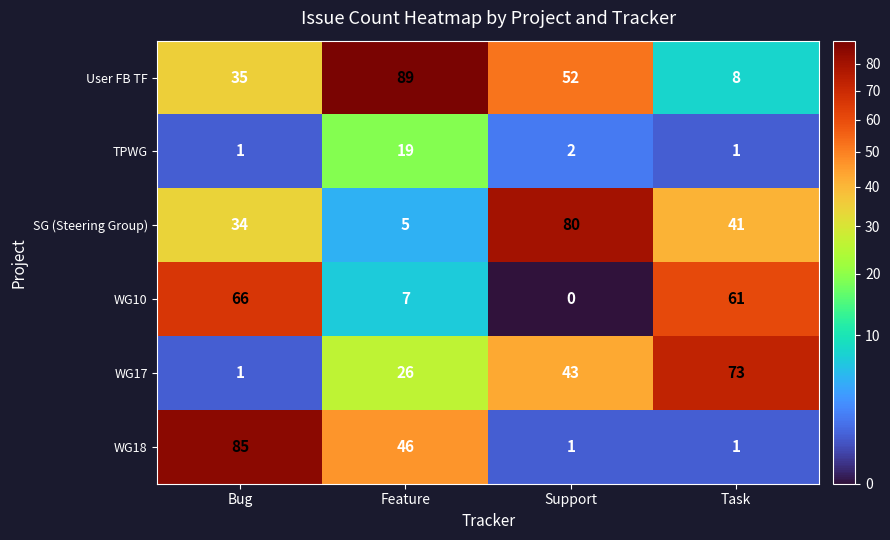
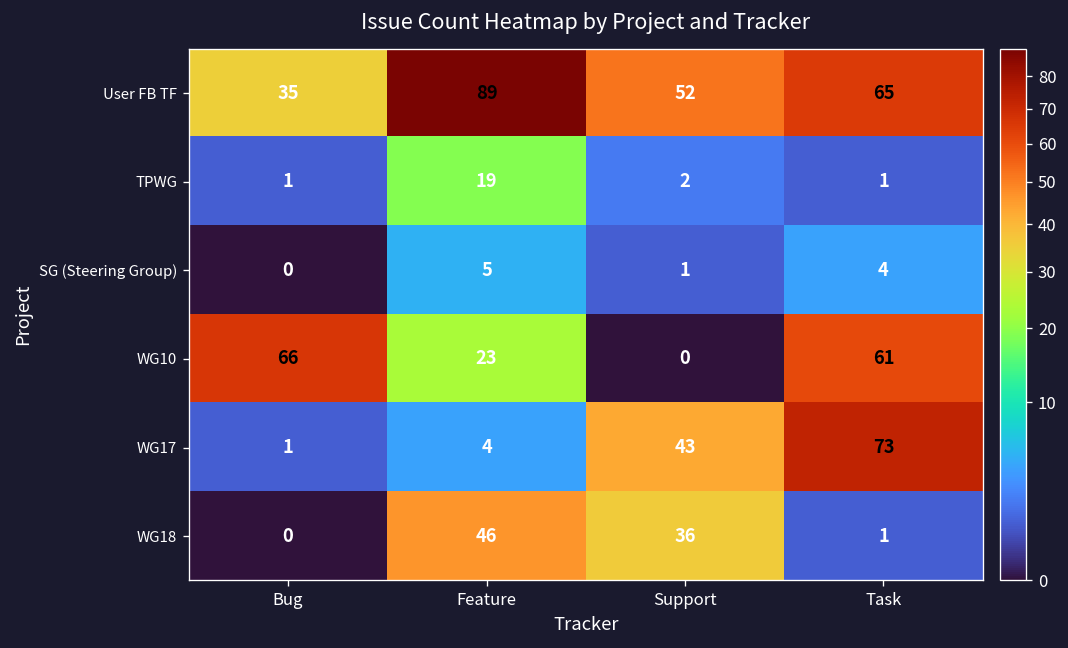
User FB TF, Task: 8 -> 65
SG (Steering Group), Bug: 34 -> 0
SG (Steering Group), Support: 80 -> 1
SG (Steering Group), Task: 41 -> 4
WG10, Feature: 7 -> 23
WG17, Feature: 26 -> 4
WG18, Bug: 85 -> 0
WG18, Support: 1 -> 36
